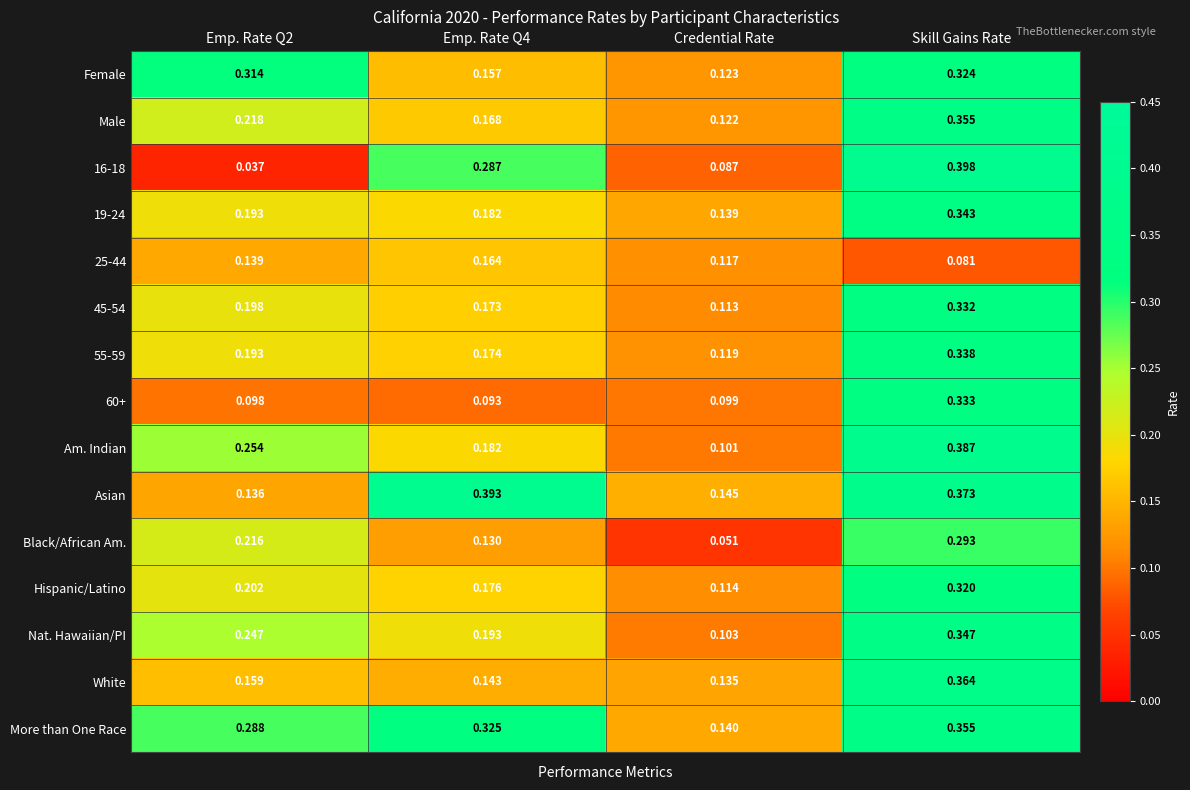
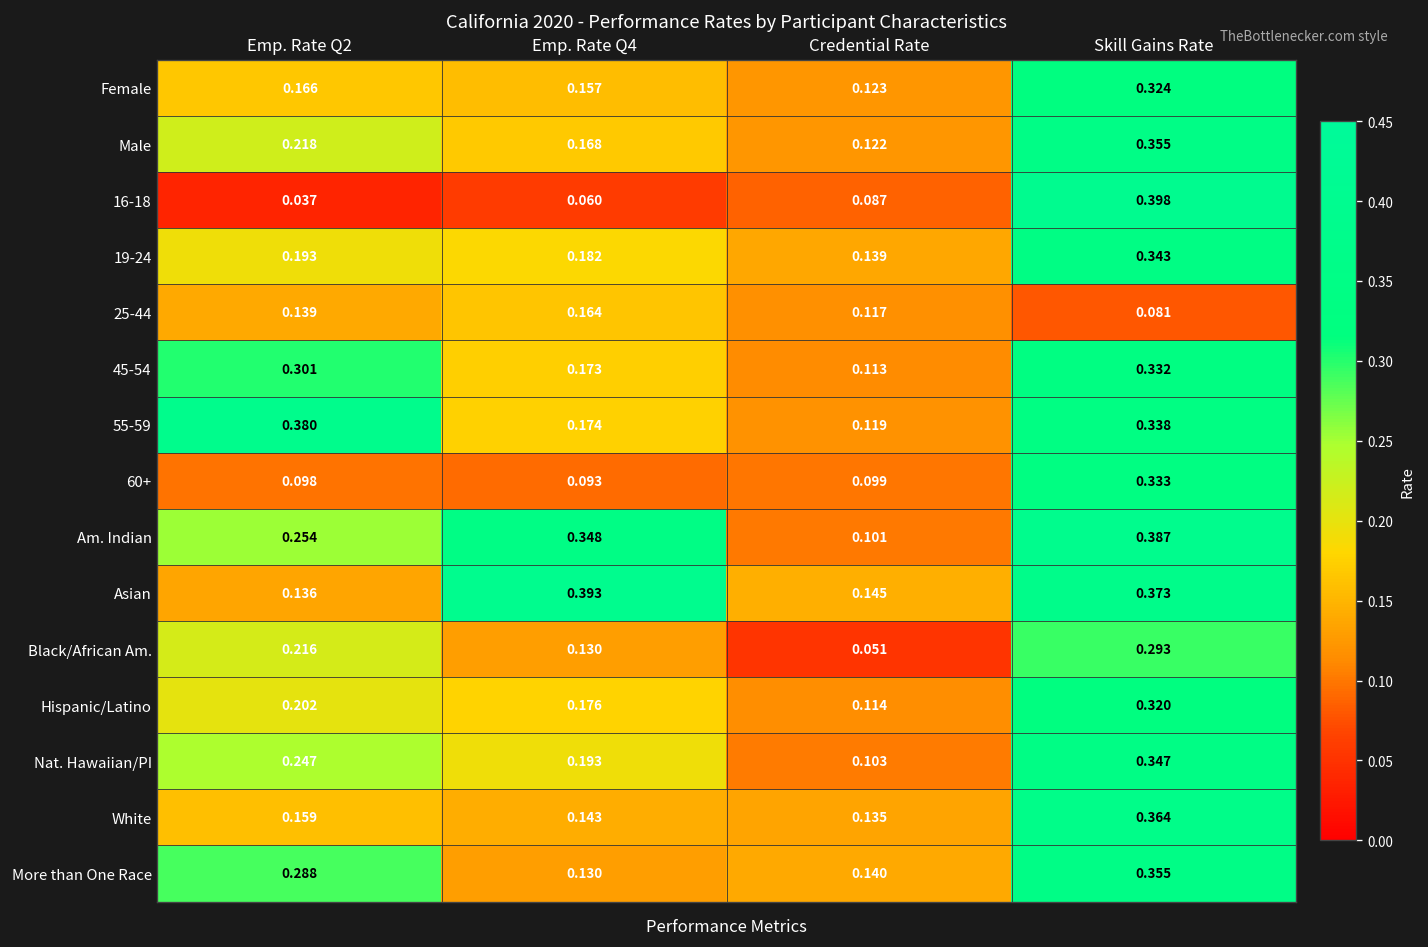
Female, Emp. Rate Q2: 0.314 -> 0.166
16-18, Emp. Rate Q4: 0.287 -> 0.060
45-54, Emp. Rate Q2: 0.198 -> 0.301
55-59, Emp. Rate Q2: 0.193 -> 0.380
Am. Indian, Emp. Rate Q4: 0.182 -> 0.348
More than One Race, Emp. Rate Q4: 0.325 -> 0.130
